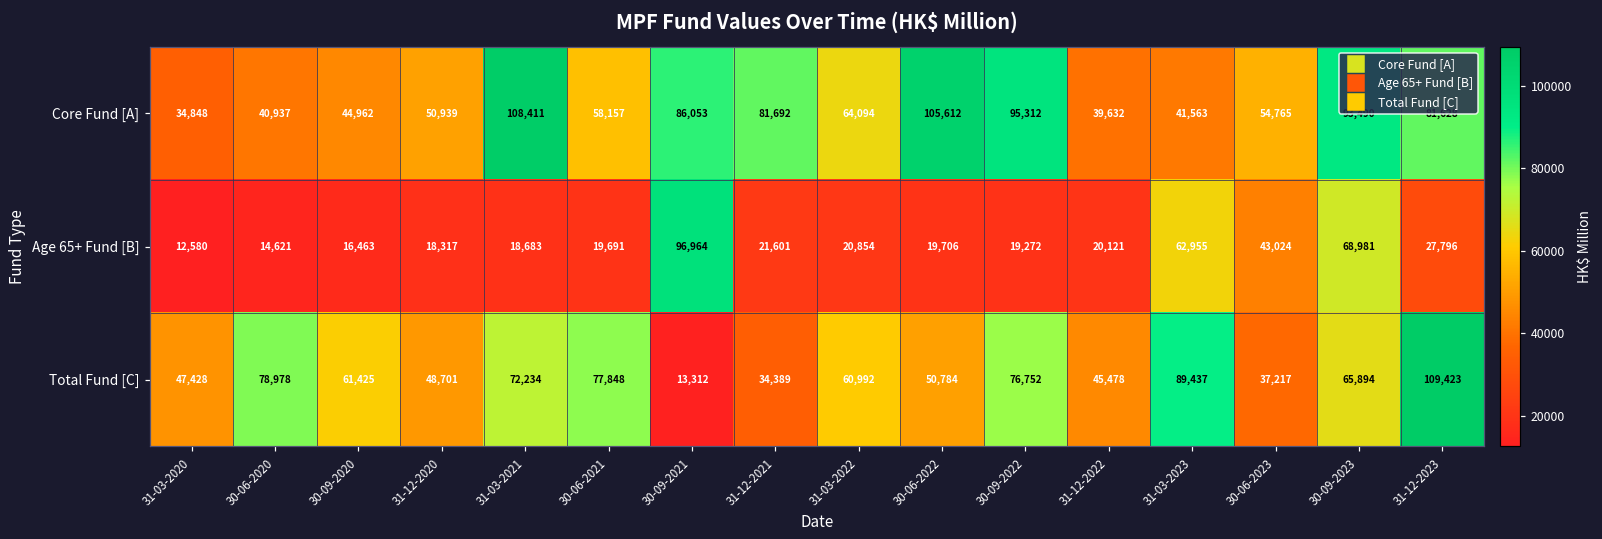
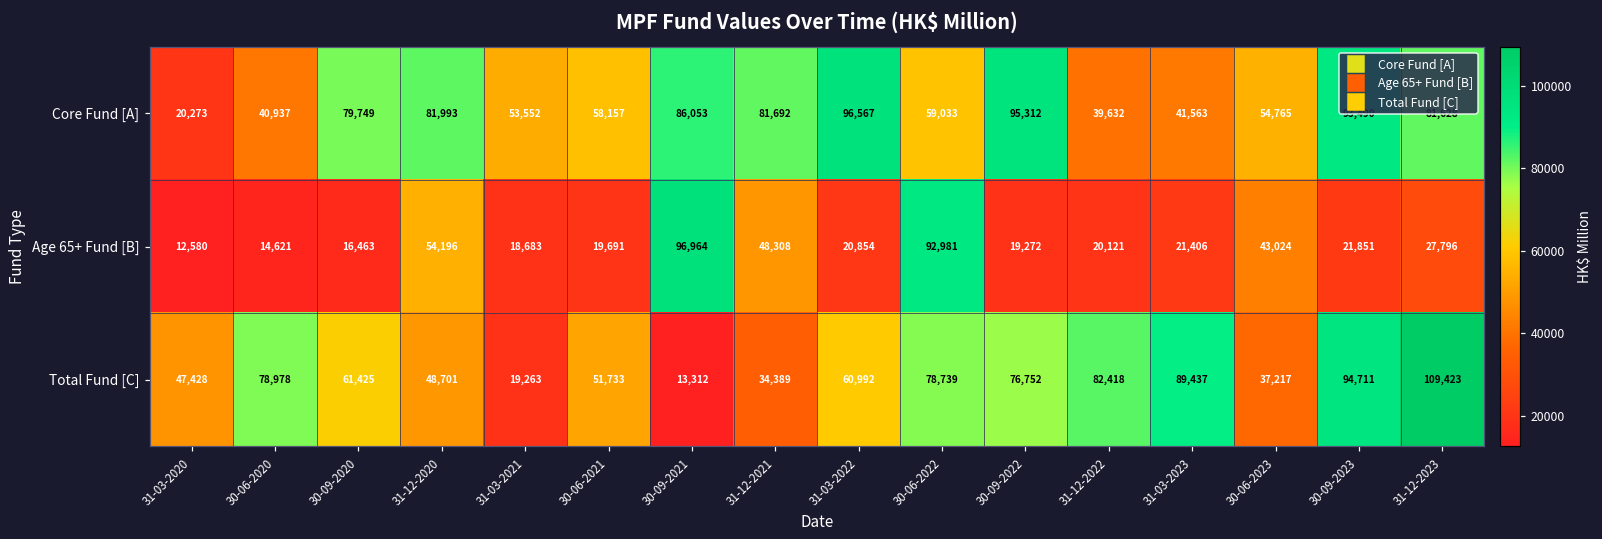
Core Fund [A], 31-03-2020: 34,848 -> 20,273
Core Fund [A], 30-09-2020: 44,962 -> 79,749
Core Fund [A], 31-12-2020: 50,939 -> 81,993
Core Fund [A], 31-03-2021: 108,411 -> 53,552
Core Fund [A], 31-03-2022: 64,094 -> 96,567
Core Fund [A], 30-06-2022: 105,612 -> 59,033
Age 65+ Fund [B], 31-12-2020: 18,317 -> 54,196
Age 65+ Fund [B], 31-12-2021: 21,601 -> 48,308
Age 65+ Fund [B], 30-06-2022: 19,706 -> 92,981
Age 65+ Fund [B], 31-03-2023: 62,955 -> 21,406
Age 65+ Fund [B], 30-09-2023: 68,981 -> 21,851
Total Fund [C], 31-03-2021: 72,234 -> 19,263
Total Fund [C], 30-06-2021: 77,848 -> 51,733
Total Fund [C], 30-06-2022: 50,784 -> 78,739
Total Fund [C], 31-12-2022: 45,478 -> 82,418
Total Fund [C], 30-09-2023: 65,894 -> 94,711
